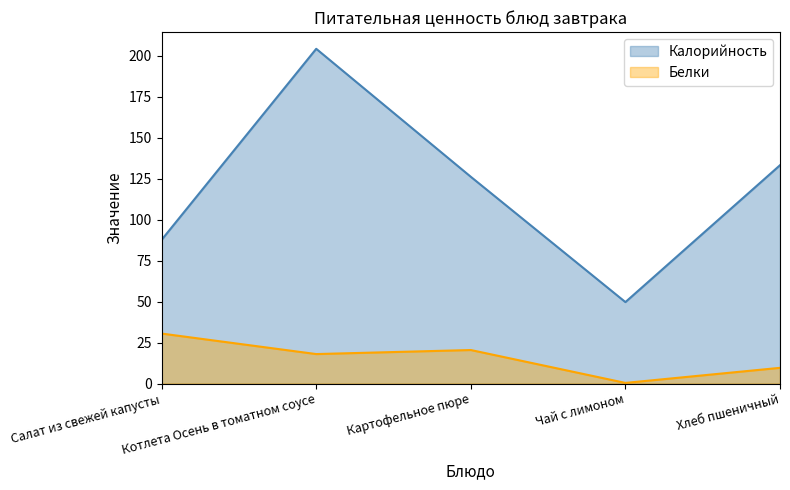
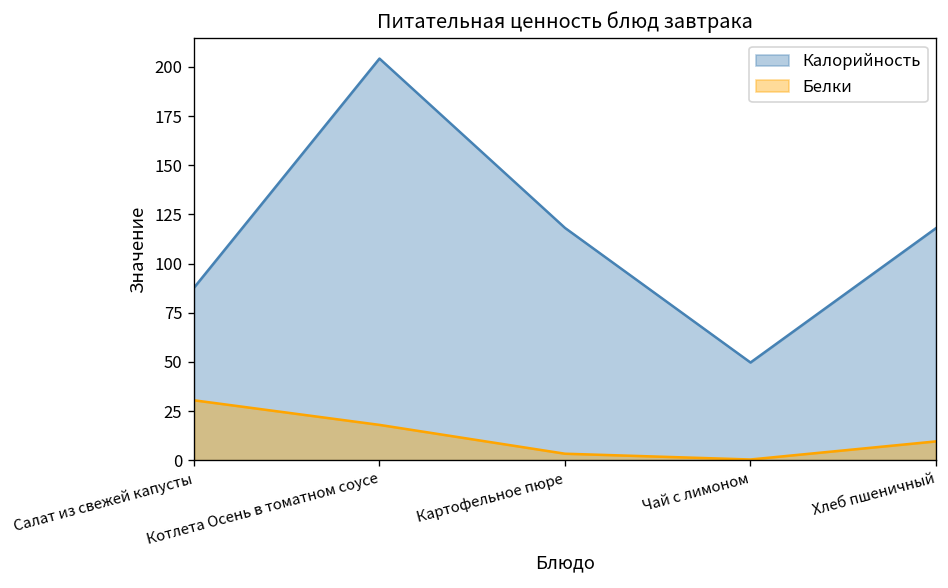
Калорийность, Картофельное пюре: 126 -> 118
Белки, Картофельное пюре: 20 -> 3
Калорийность, Хлеб пшеничный: 133 -> 118
